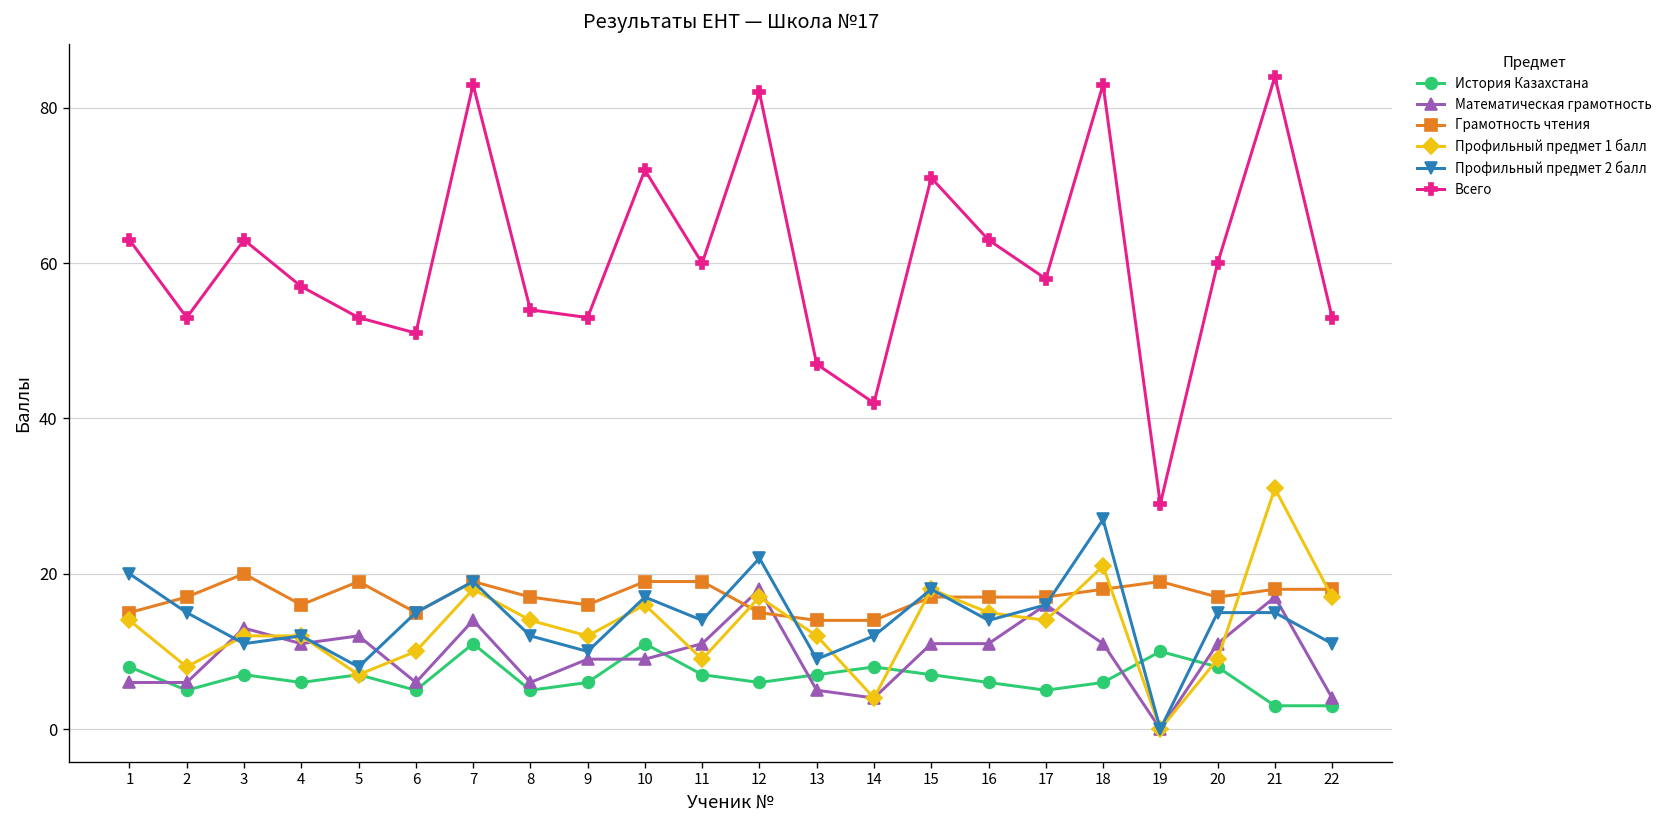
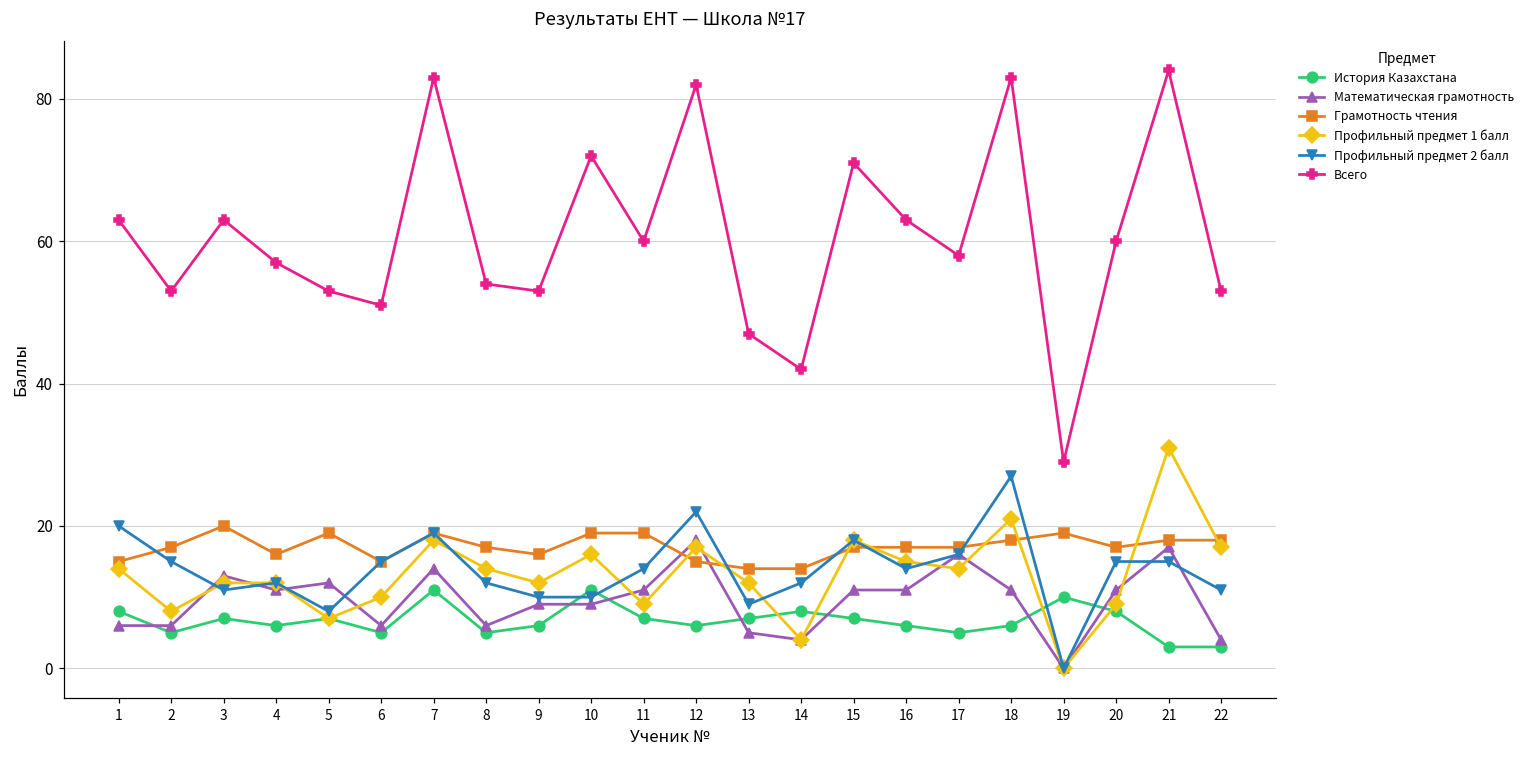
Профильный предмет 2 балл, 10: 17 -> 10
